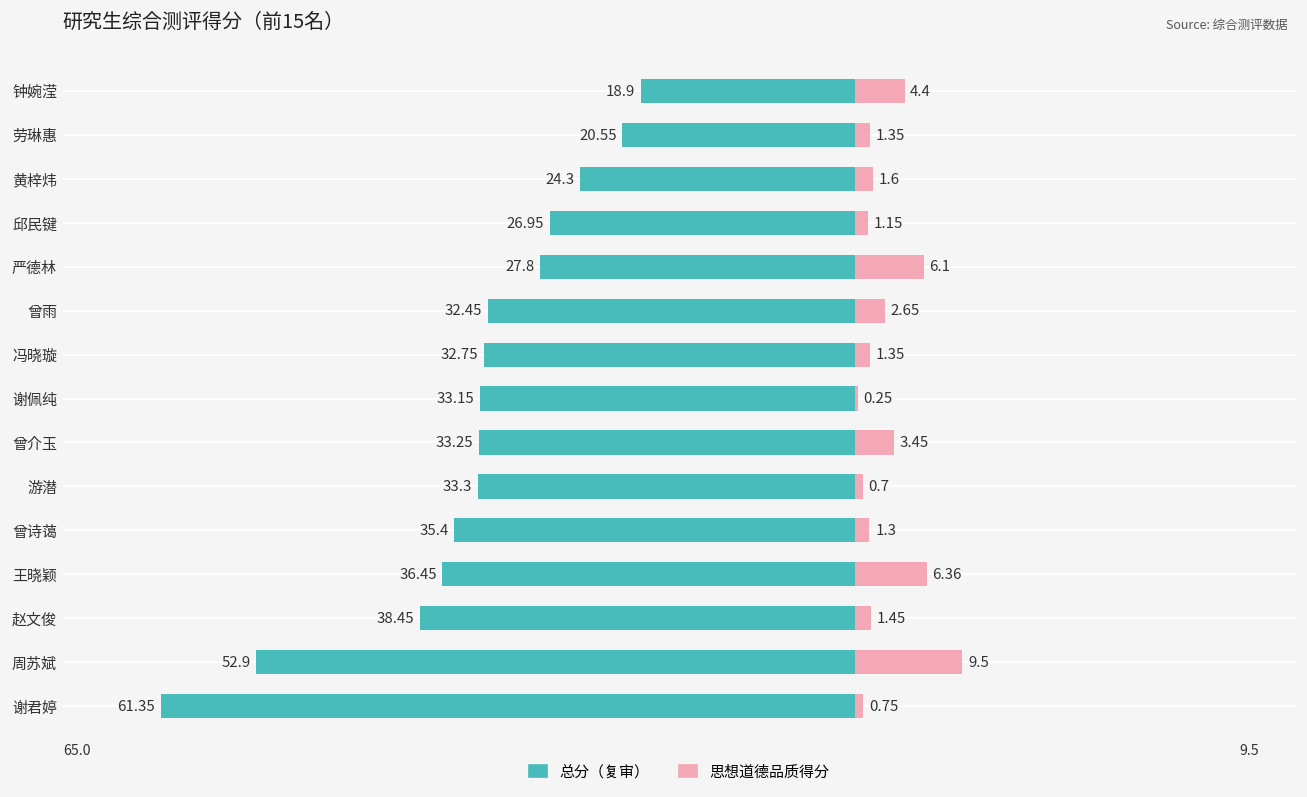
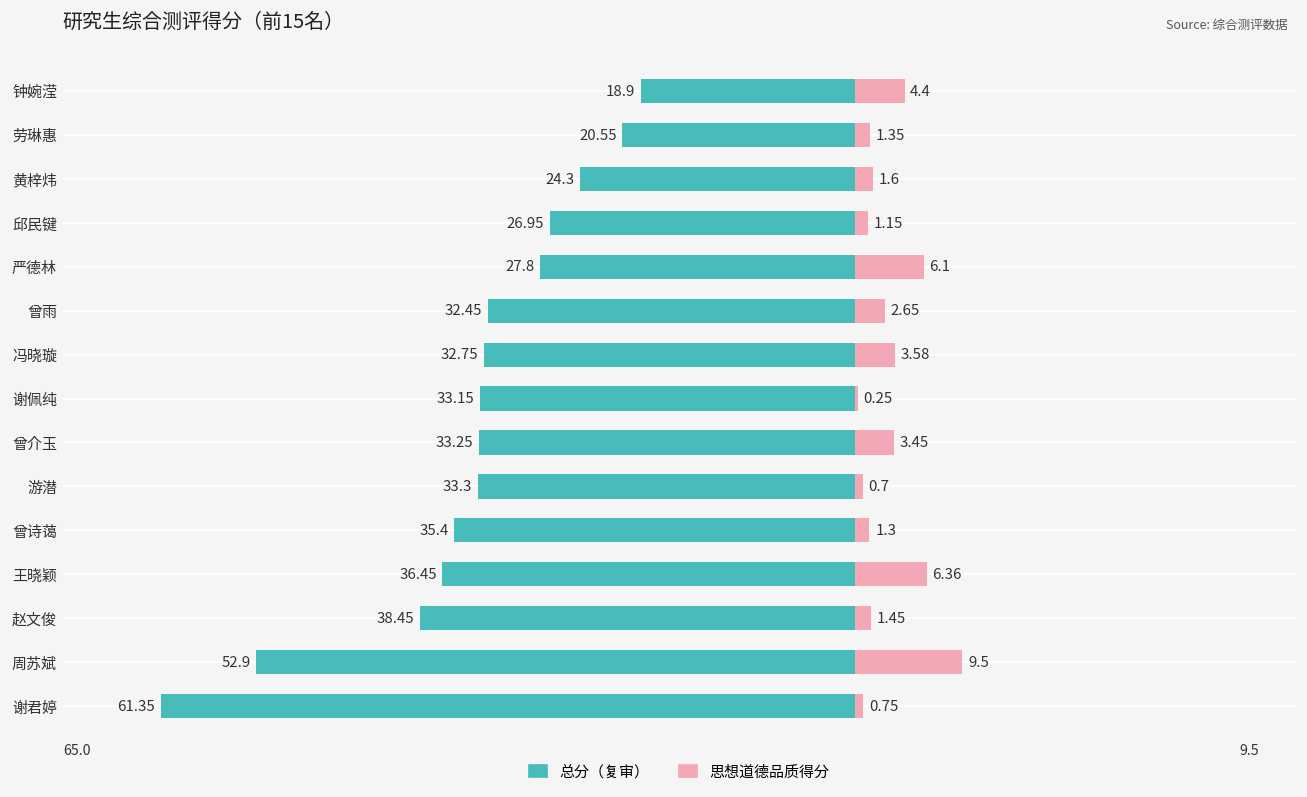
思想道德品质得分, 冯晓璇: 1.35 -> 3.58
